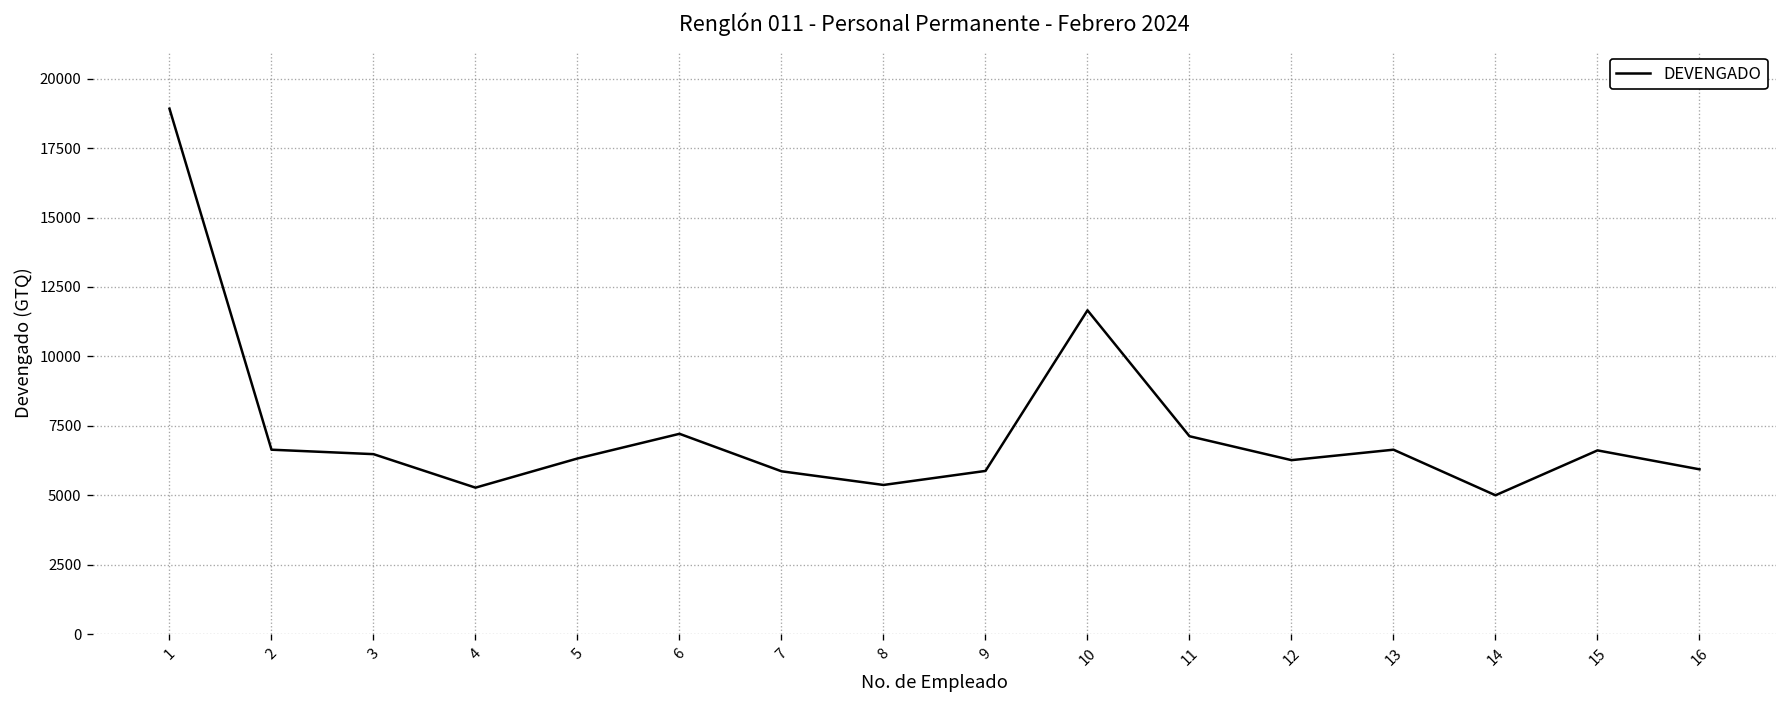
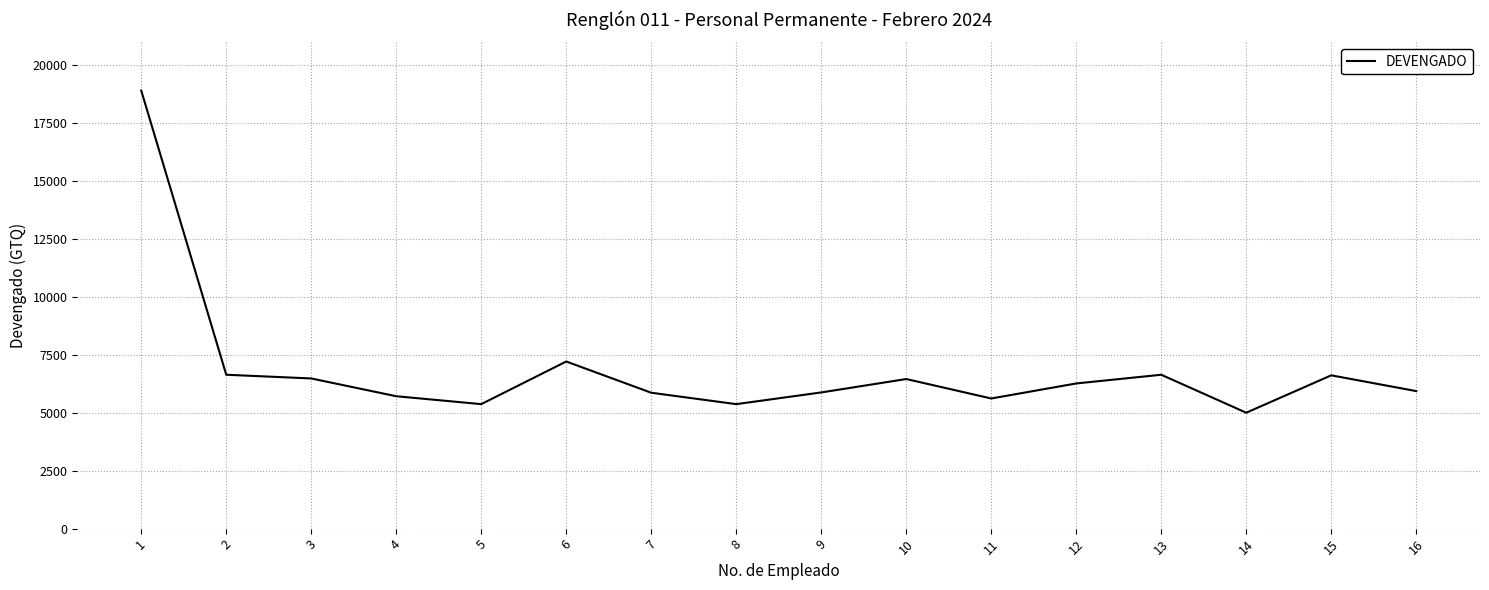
4: 5300 -> 5700
5: 6300 -> 5400
10: 11700 -> 6500
11: 7100 -> 5600
